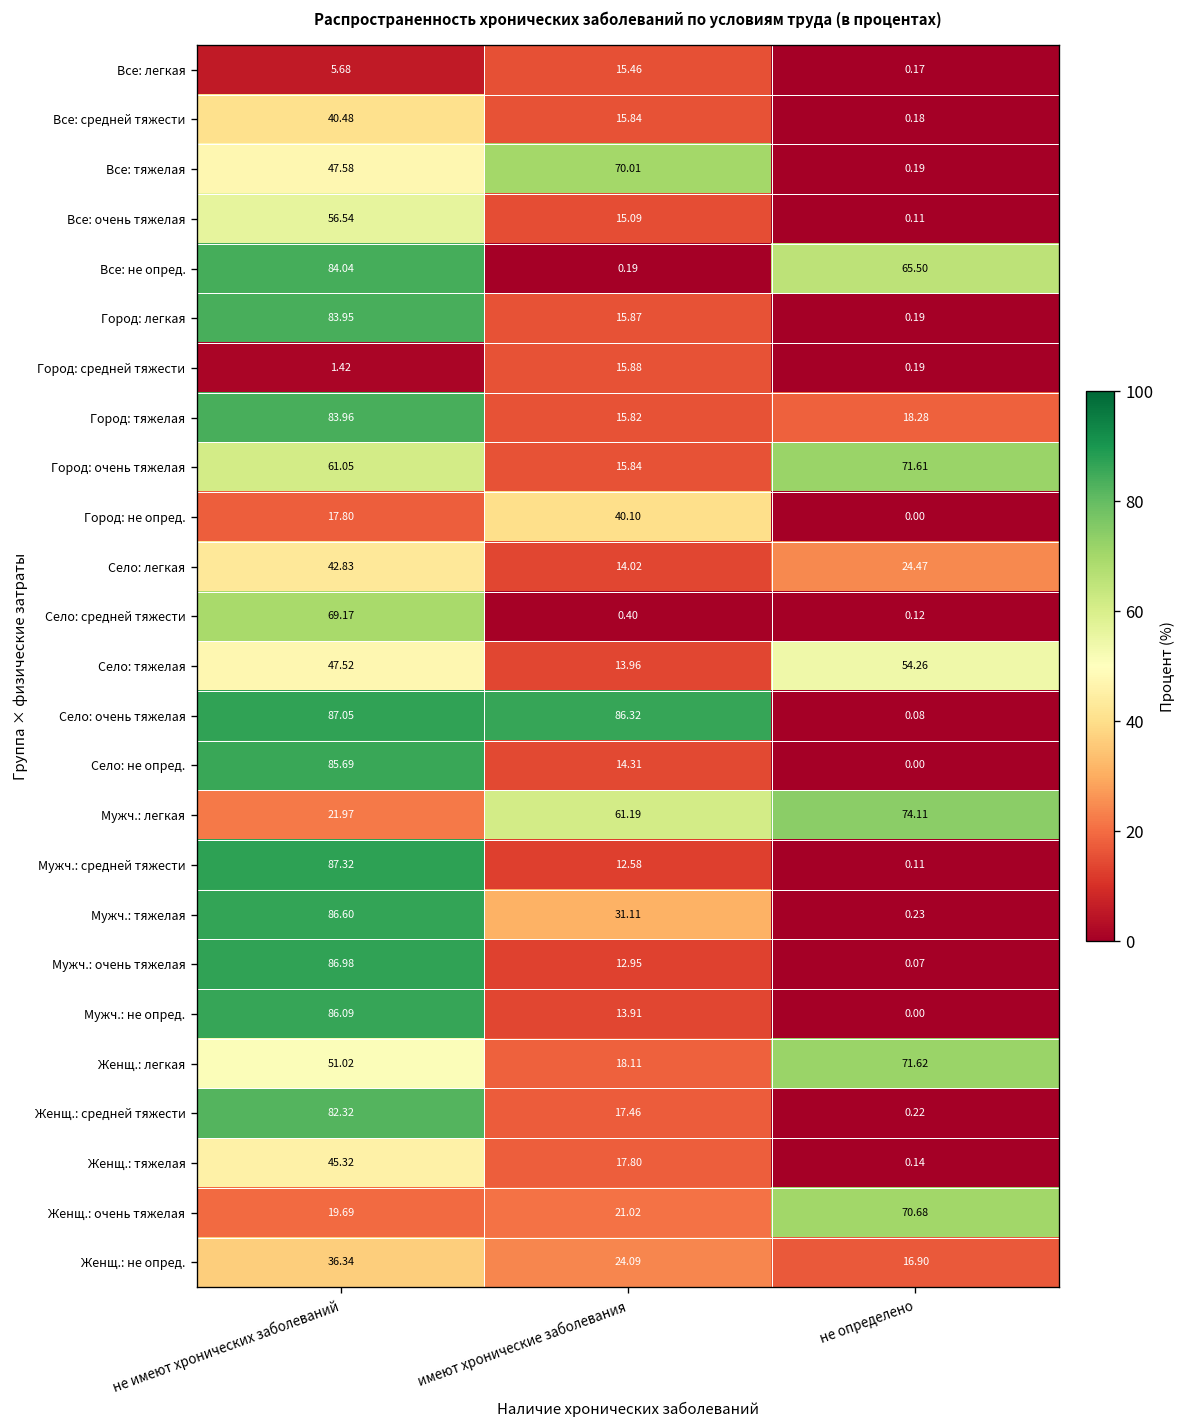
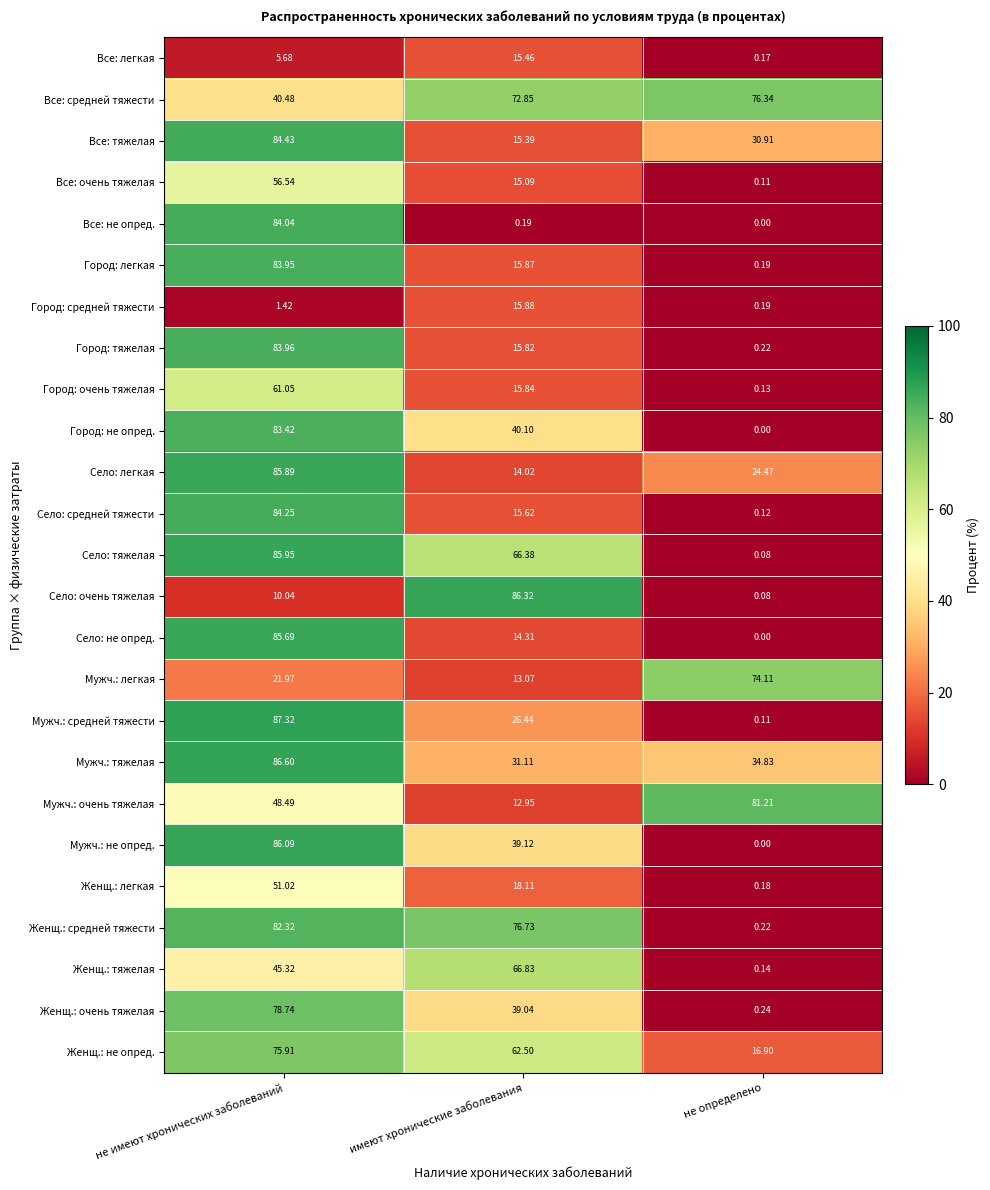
Все: средней тяжести, имеют хронические заболевания: 15.84 -> 72.85
Все: средней тяжести, не определено: 0.18 -> 76.34
Все: тяжелая, не имеют хронических заболеваний: 47.58 -> 84.43
Все: тяжелая, имеют хронические заболевания: 70.01 -> 15.39
Все: тяжелая, не определено: 0.19 -> 30.91
Все: не опред., не определено: 65.50 -> 0.00
Город: тяжелая, не определено: 18.28 -> 0.22
Город: очень тяжелая, не определено: 71.61 -> 0.13
Город: не опред., не имеют хронических заболеваний: 17.80 -> 83.42
Село: легкая, не имеют хронических заболеваний: 42.83 -> 85.89
Село: средней тяжести, не имеют хронических заболеваний: 69.17 -> 84.25
Село: средней тяжести, имеют хронические заболевания: 0.40 -> 15.62
Село: тяжелая, не имеют хронических заболеваний: 47.52 -> 85.95
Село: тяжелая, имеют хронические заболевания: 13.96 -> 66.38
Село: тяжелая, не определено: 54.26 -> 0.08
Село: очень тяжелая, не имеют хронических заболеваний: 87.05 -> 10.04
Мужч.: легкая, имеют хронические заболевания: 61.19 -> 13.07
Мужч.: средней тяжести, имеют хронические заболевания: 12.58 -> 26.44
Мужч.: тяжелая, не определено: 0.23 -> 34.83
Мужч.: очень тяжелая, не имеют хронических заболеваний: 86.98 -> 48.49
Мужч.: очень тяжелая, не определено: 0.07 -> 81.21
Мужч.: не опред., имеют хронические заболевания: 13.91 -> 39.12
Женщ.: легкая, не определено: 71.62 -> 0.18
Женщ.: средней тяжести, имеют хронические заболевания: 17.46 -> 76.73
Женщ.: тяжелая, имеют хронические заболевания: 17.80 -> 66.83
Женщ.: очень тяжелая, не имеют хронических заболеваний: 19.69 -> 78.74
Женщ.: очень тяжелая, имеют хронические заболевания: 21.02 -> 39.04
Женщ.: очень тяжелая, не определено: 70.68 -> 0.24
Женщ.: не опред., не имеют хронических заболеваний: 36.34 -> 75.91
Женщ.: не опред., имеют хронические заболевания: 24.09 -> 62.50
